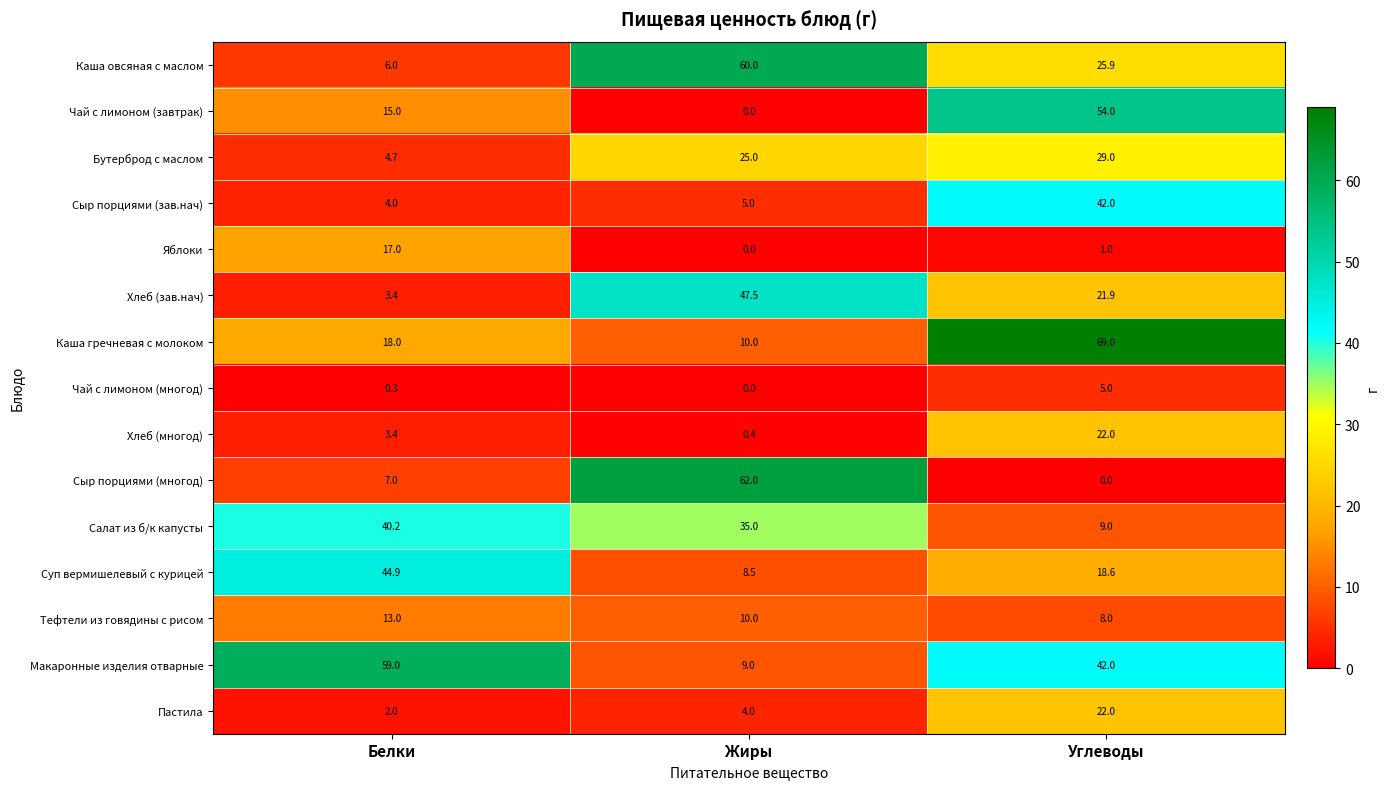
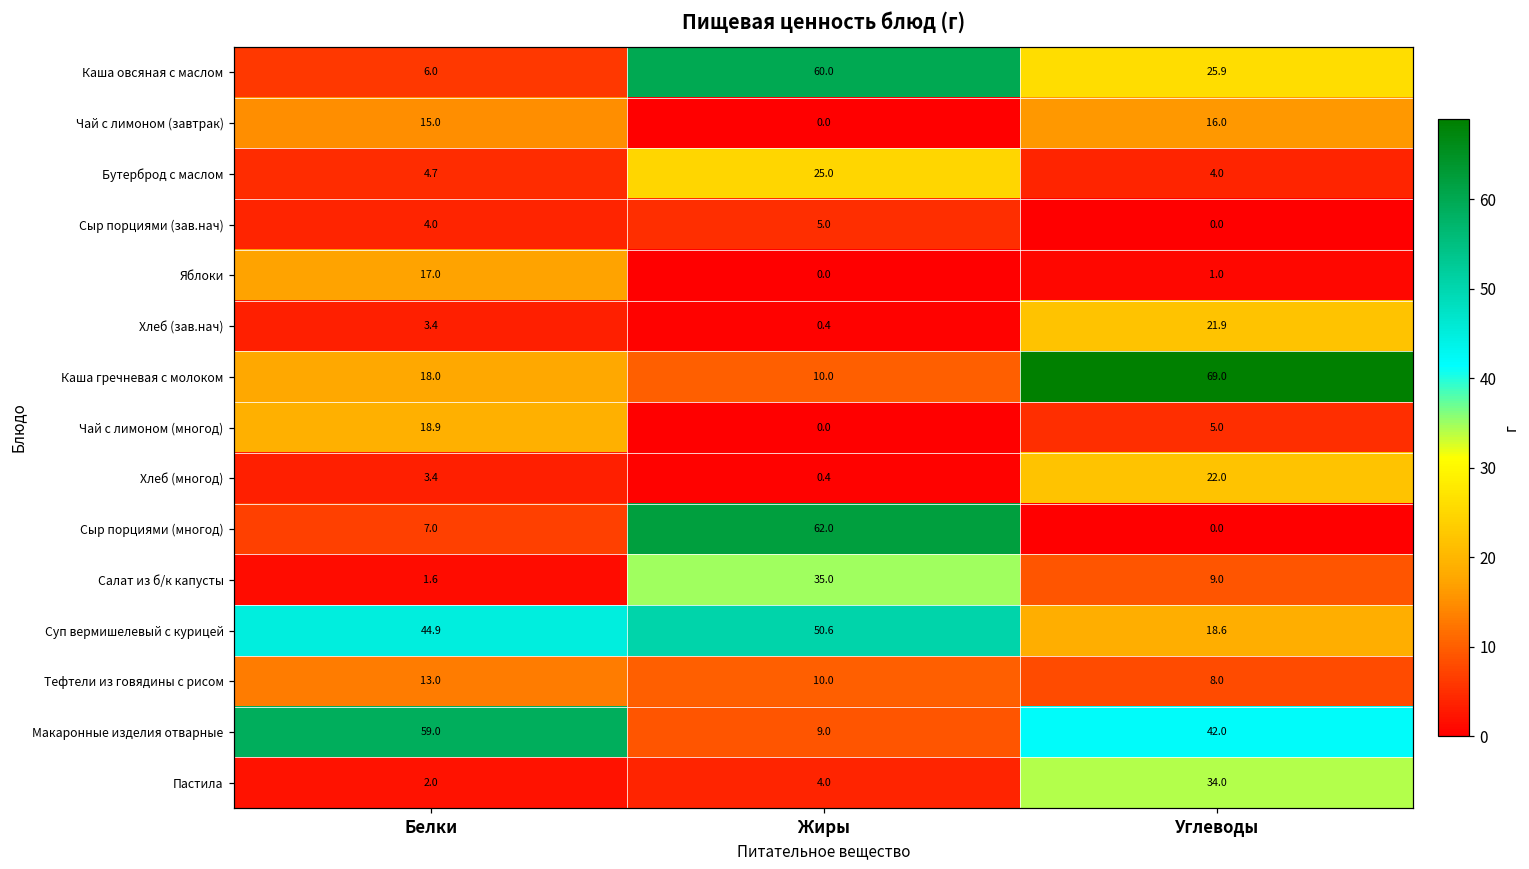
Чай с лимоном (завтрак), Углеводы: 54.0 -> 16.0
Бутерброд с маслом, Углеводы: 29.0 -> 4.0
Сыр порциями (зав.нач), Углеводы: 42.0 -> 0.0
Хлеб (зав.нач), Жиры: 47.5 -> 0.4
Чай с лимоном (многод), Белки: 0.3 -> 18.9
Салат из б/к капусты, Белки: 40.2 -> 1.6
Суп вермишелевый с курицей, Жиры: 8.5 -> 50.6
Пастила, Углеводы: 22.0 -> 34.0
